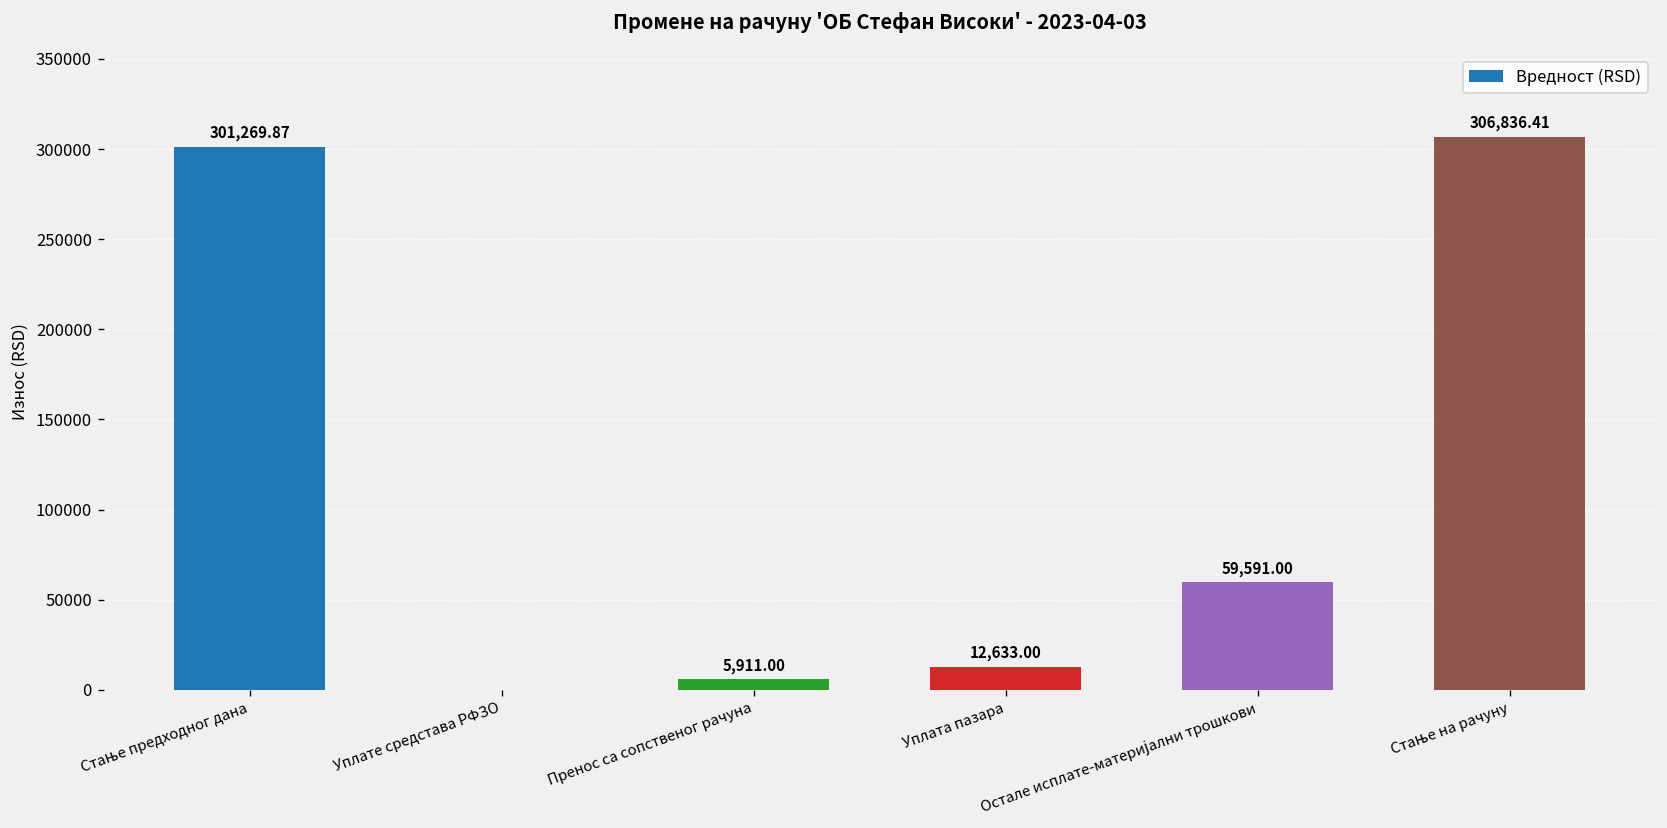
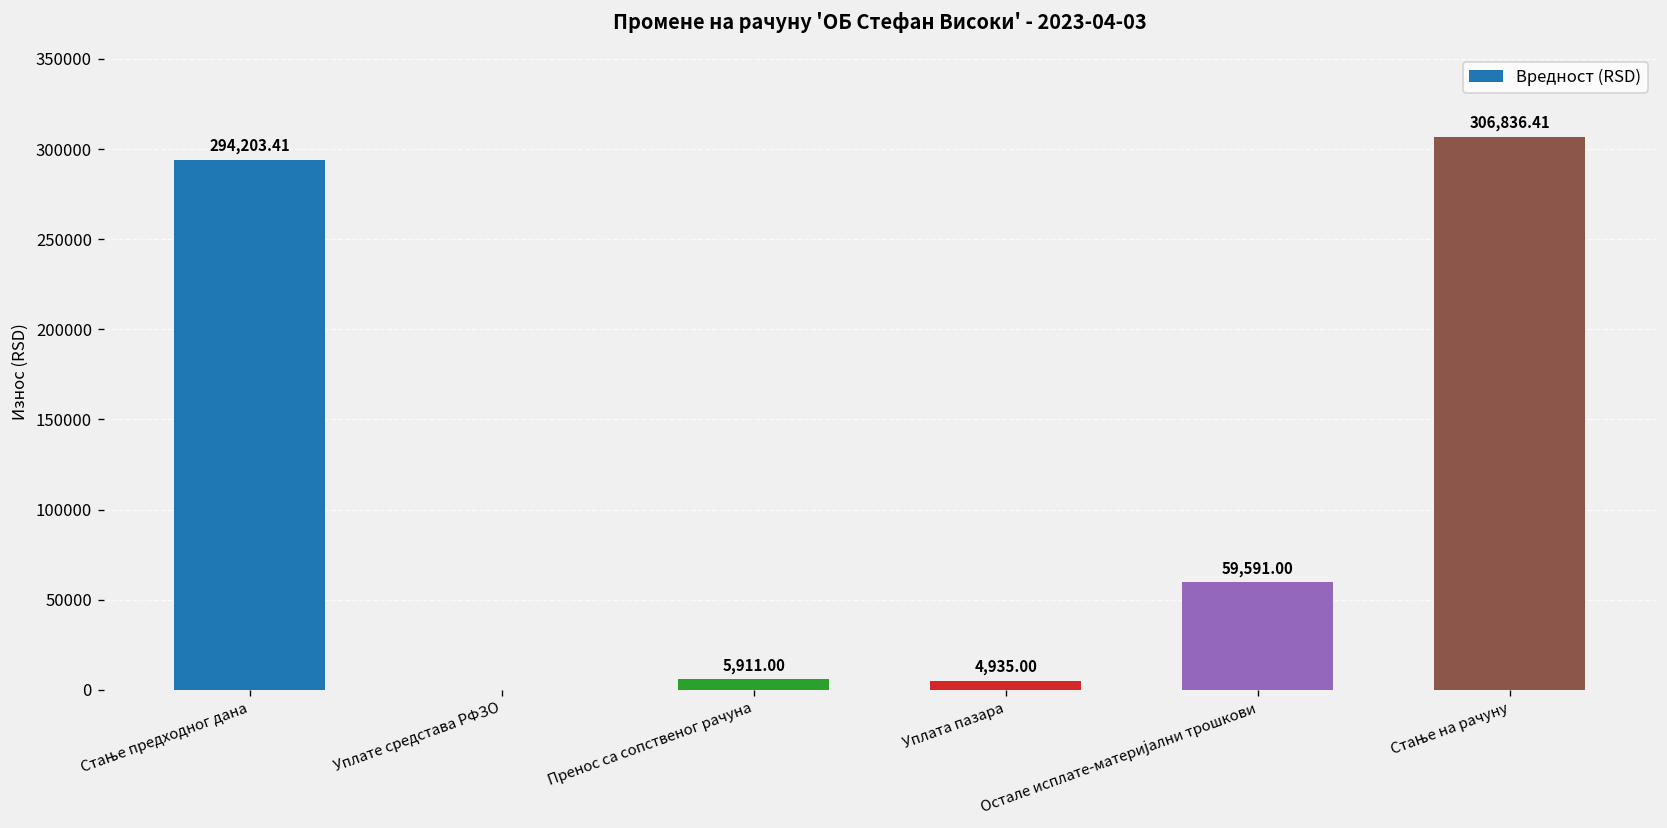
Стање предходног дана: 301,269.87 -> 294,203.41
Уплата пазара: 12,633.00 -> 4,935.00
